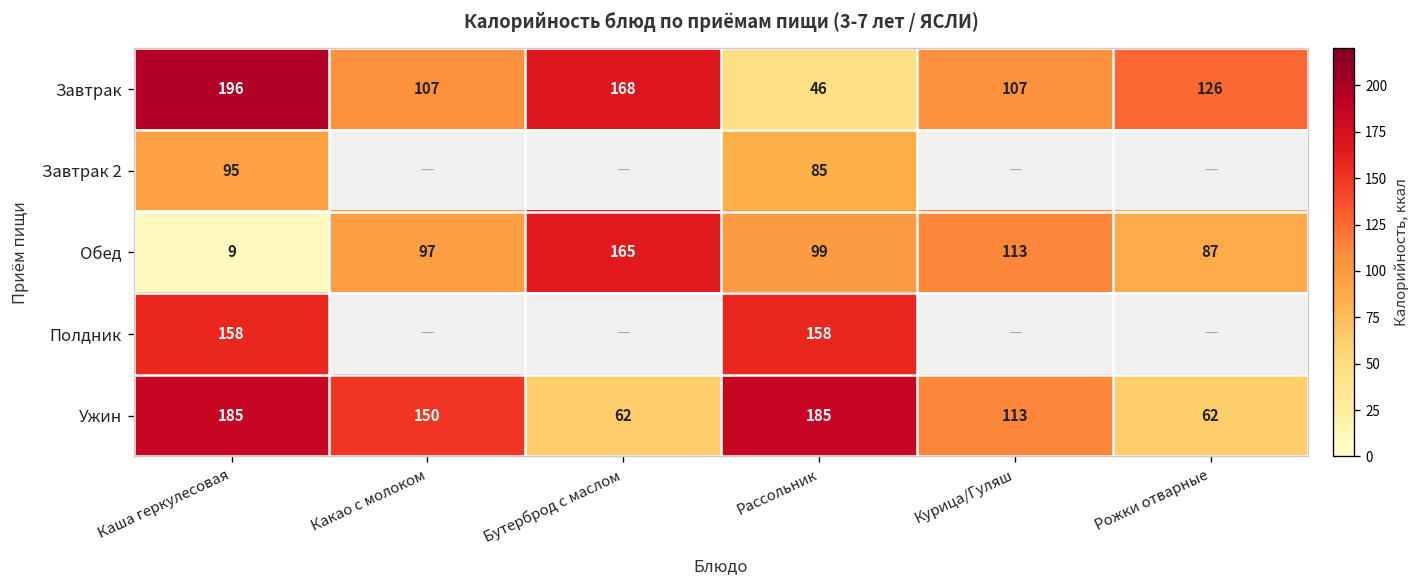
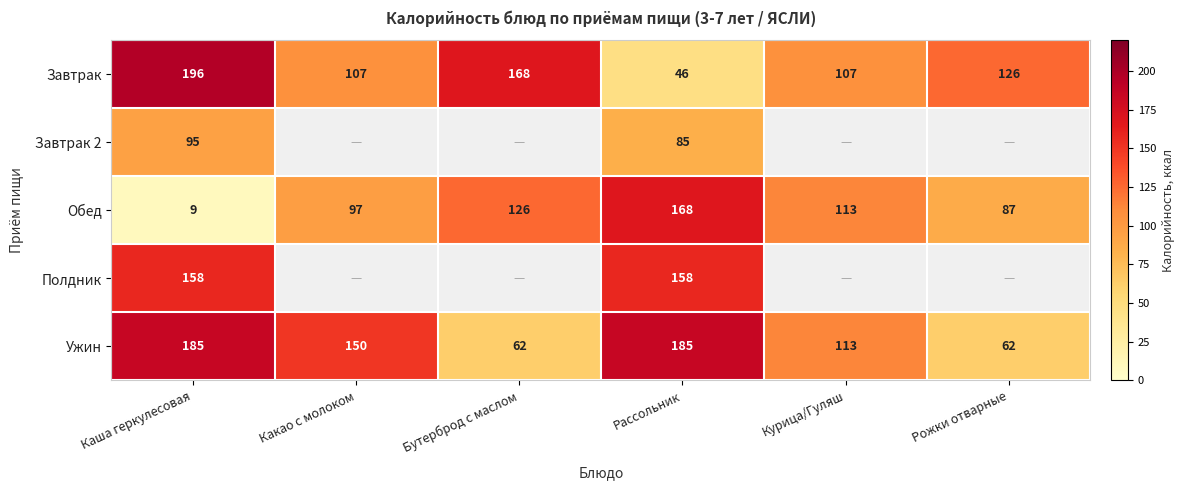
Обед, Бутерброд с маслом: 165 -> 126
Обед, Рассольник: 99 -> 168
